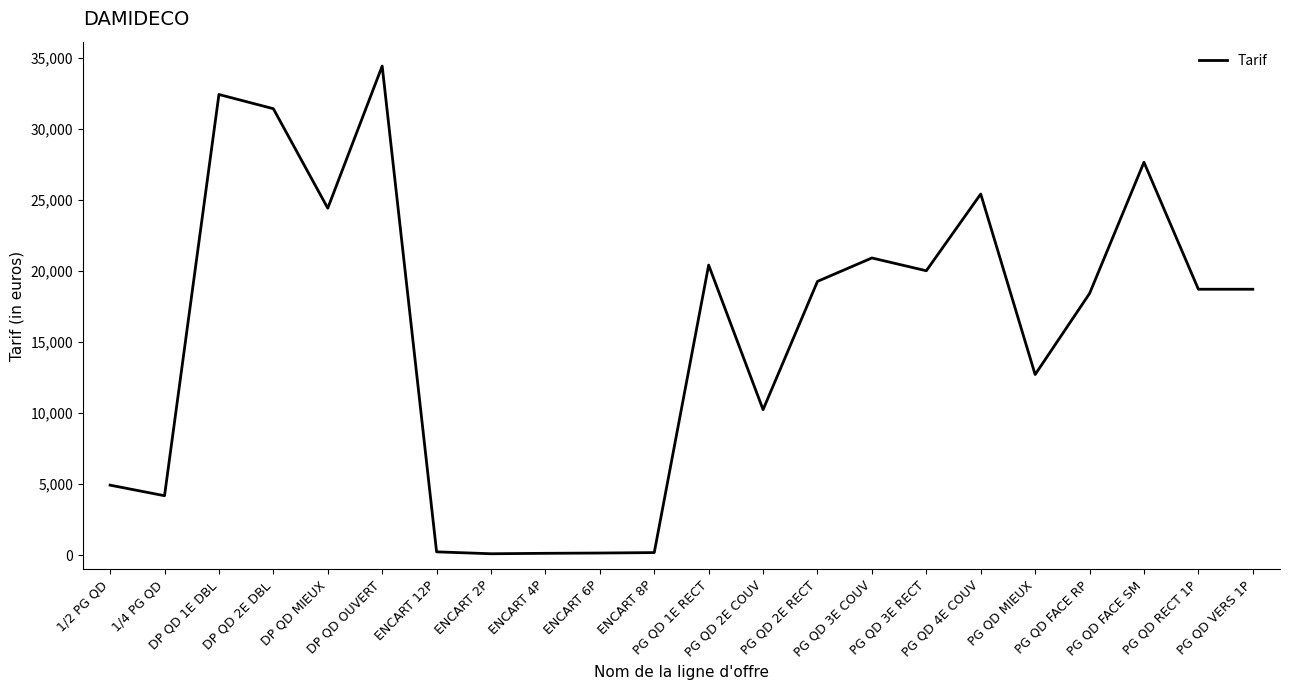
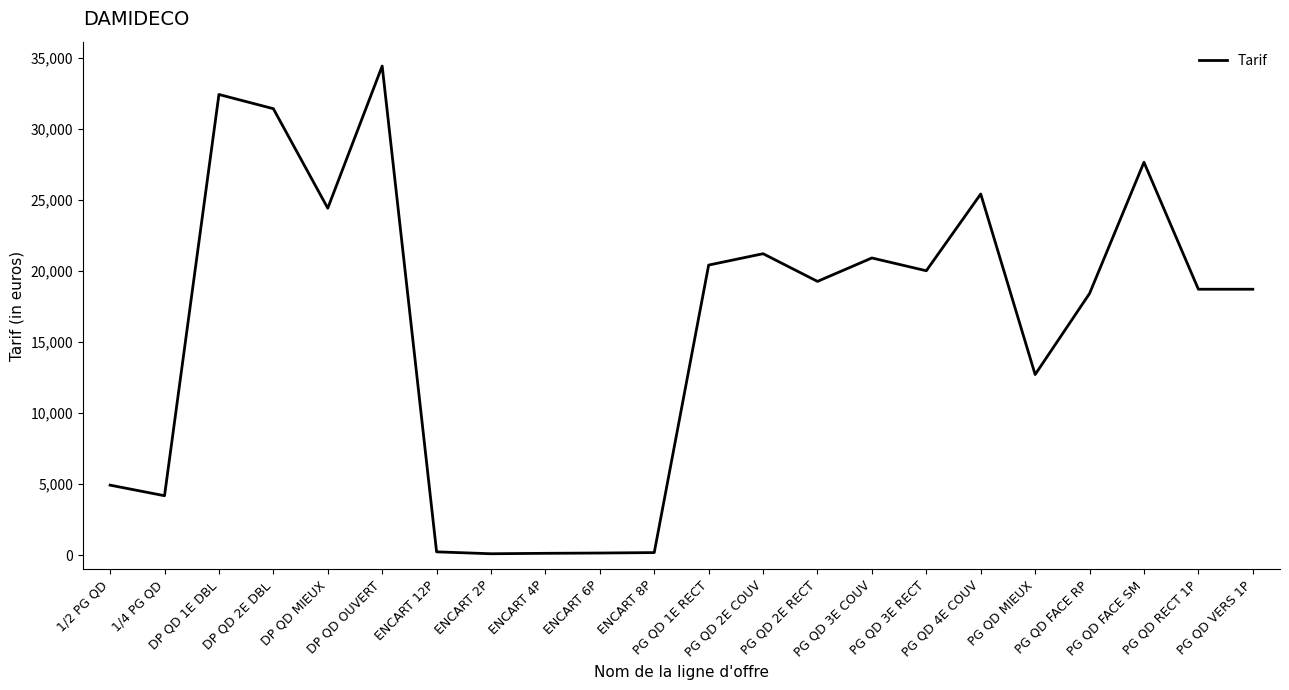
PG QD 2E COUV: 10,200 -> 21,200
